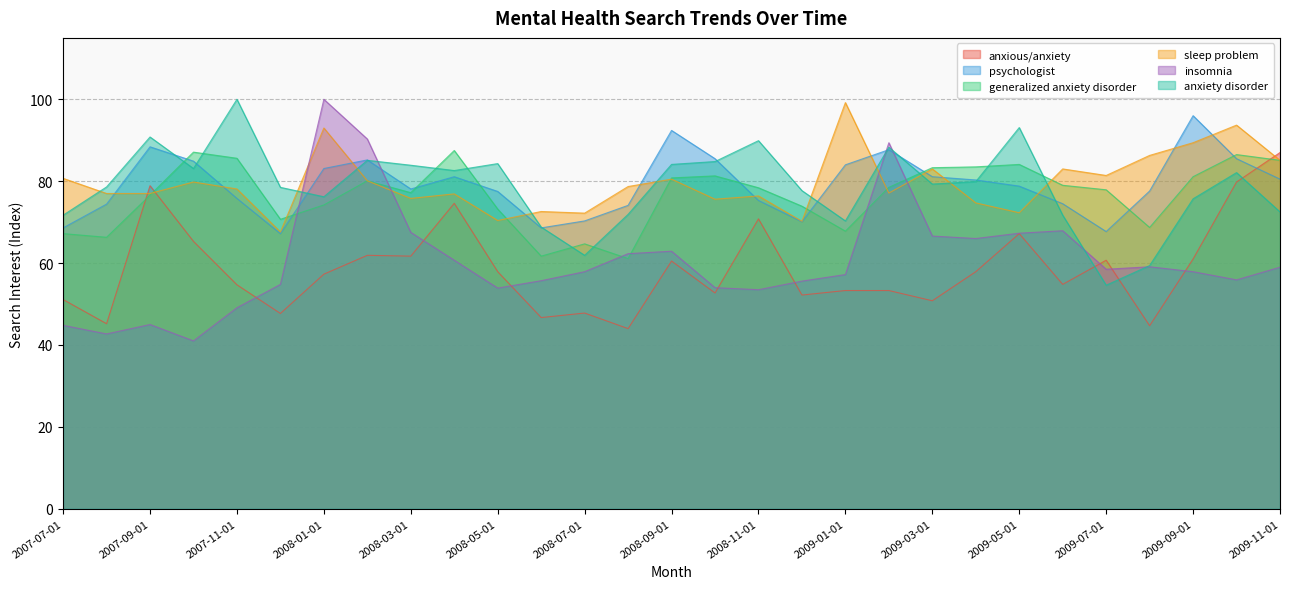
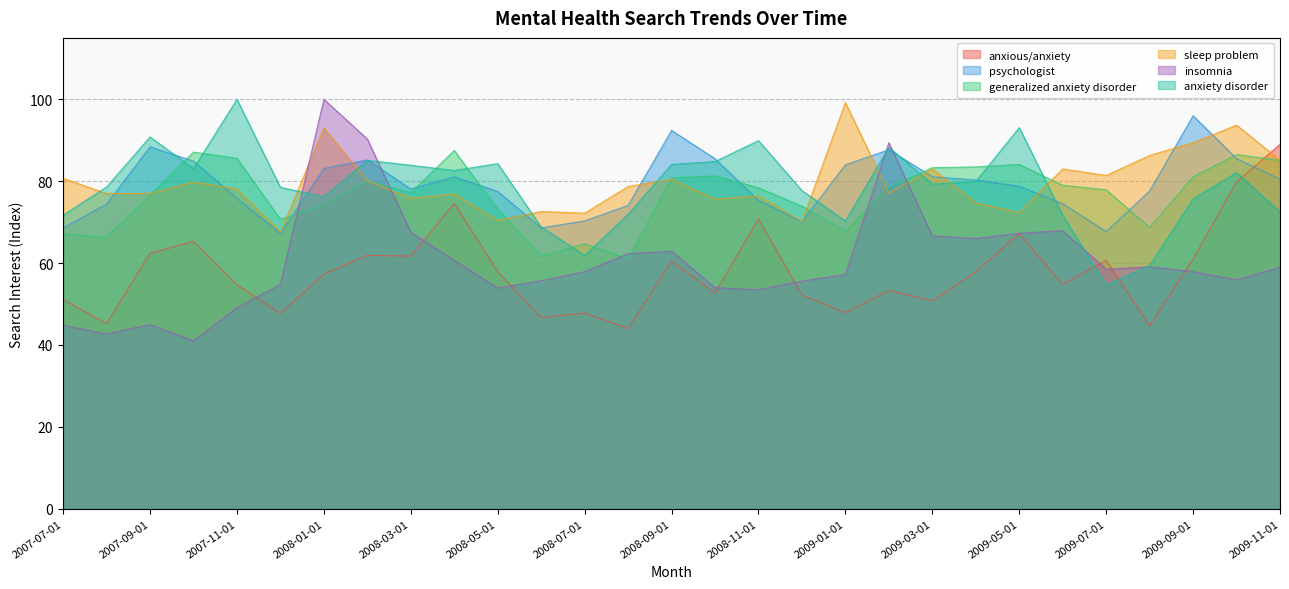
anxious/anxiety, 2007-09-01: 79 -> 62
anxious/anxiety, 2009-01-01: 53 -> 48
anxious/anxiety, 2009-11-01: 87 -> 89
